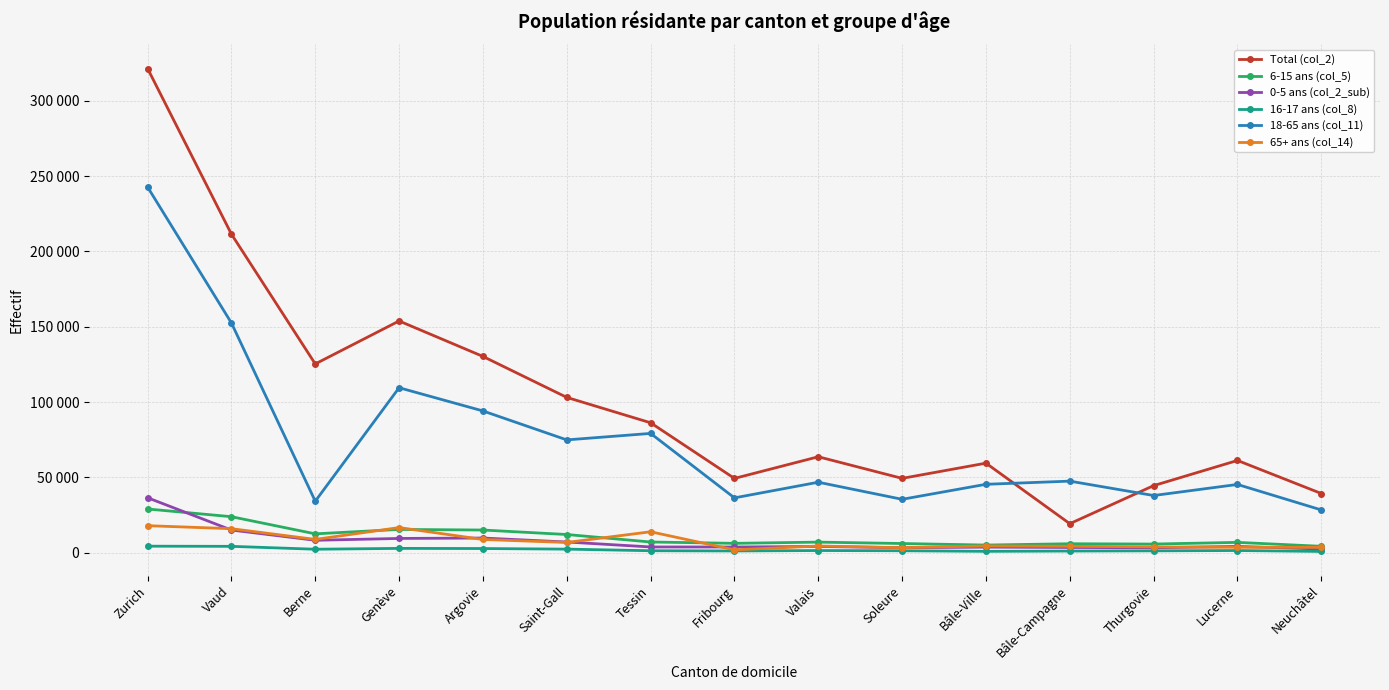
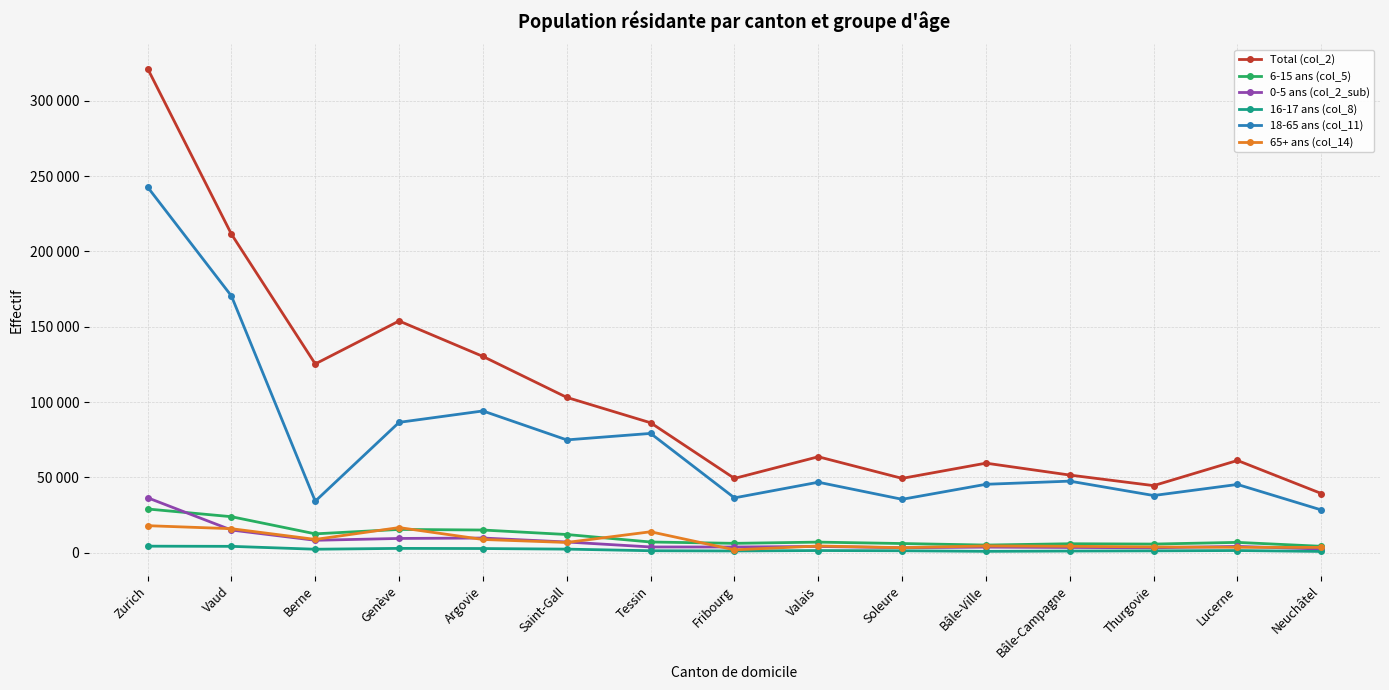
18-65 ans (col_11), Vaud: 153000 -> 170000
18-65 ans (col_11), Genève: 110000 -> 87000
Total (col_2), Bâle-Campagne: 19000 -> 52000
